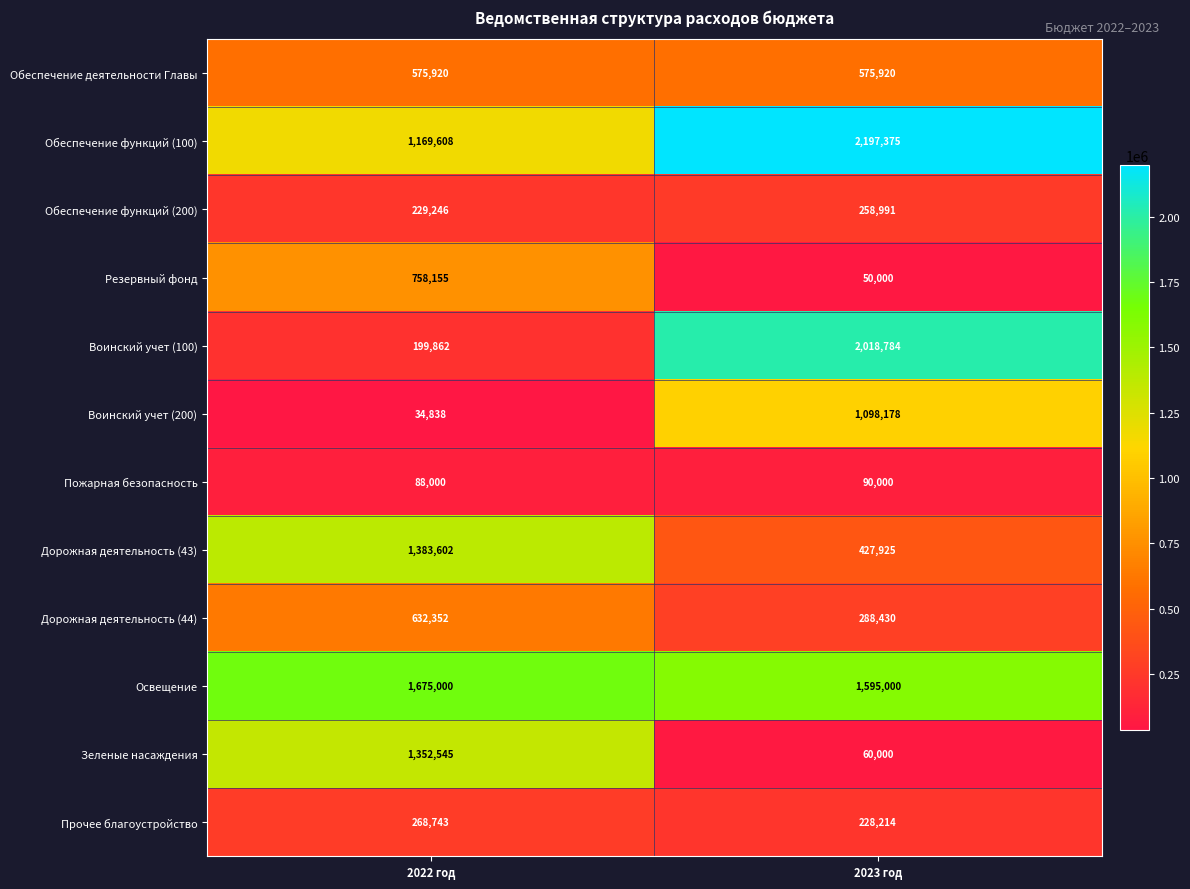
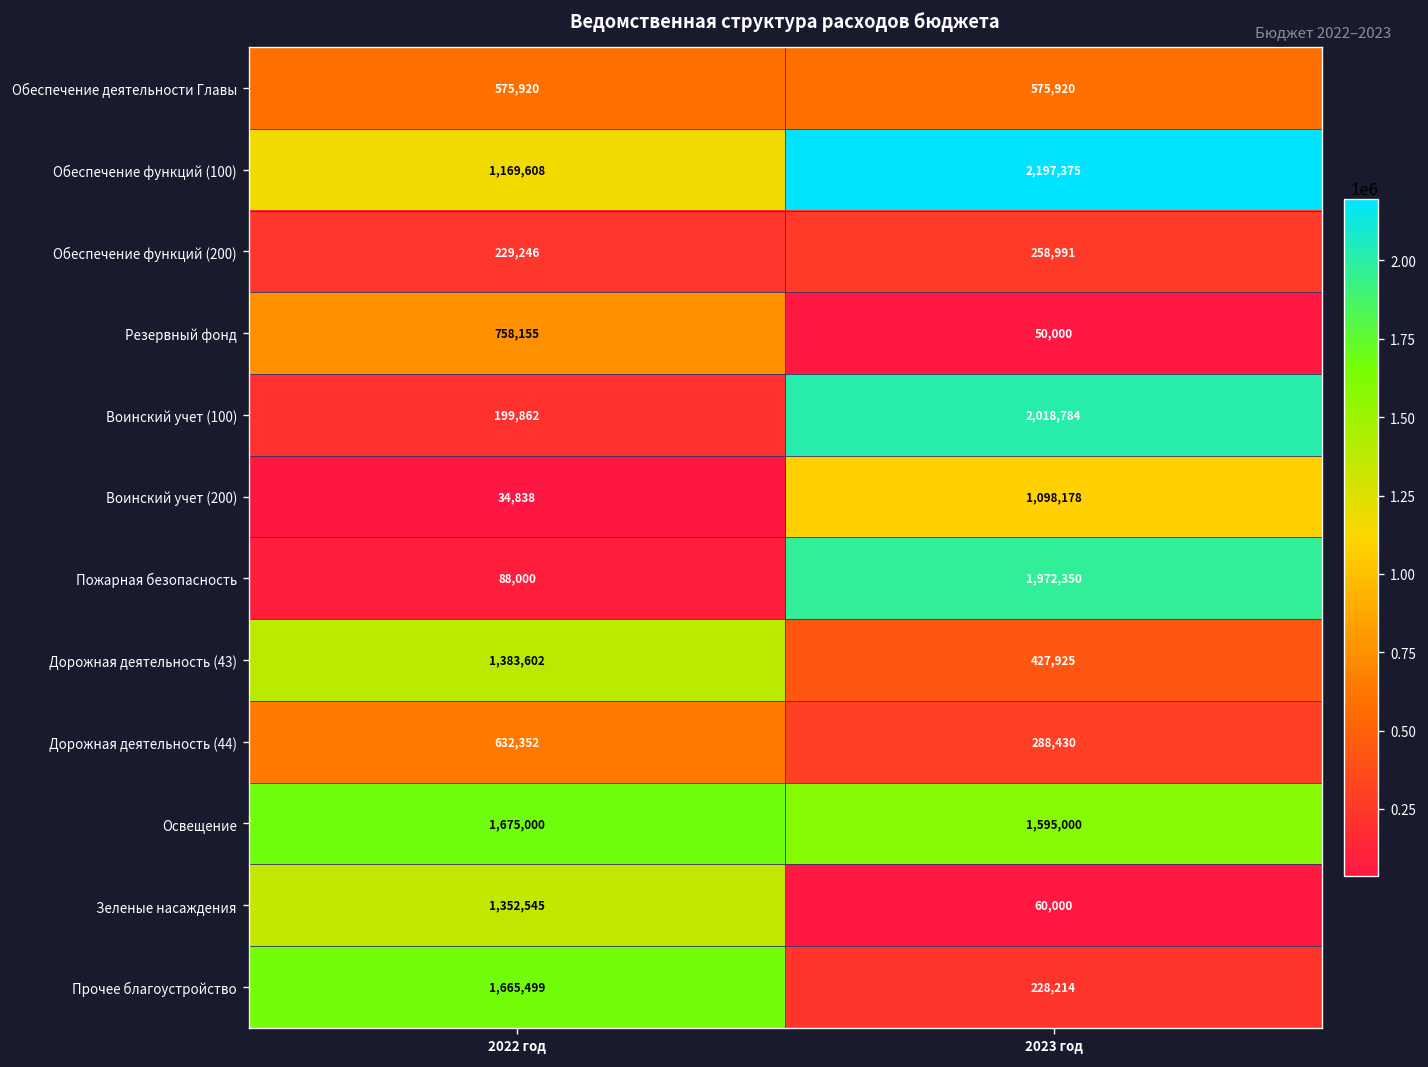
Пожарная безопасность, 2023 год: 90,000 -> 1,972,350
Прочее благоустройство, 2022 год: 268,743 -> 1,665,499
